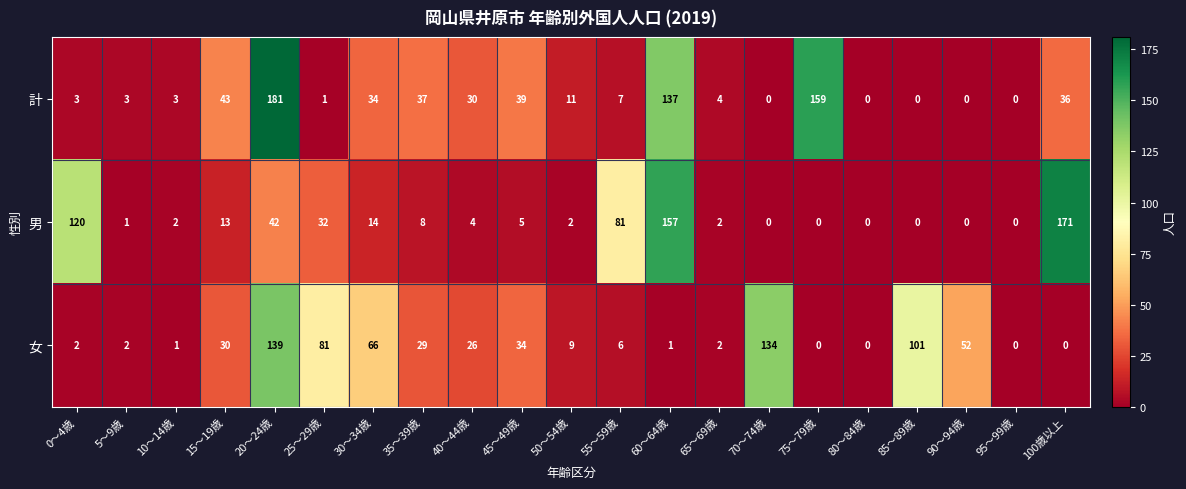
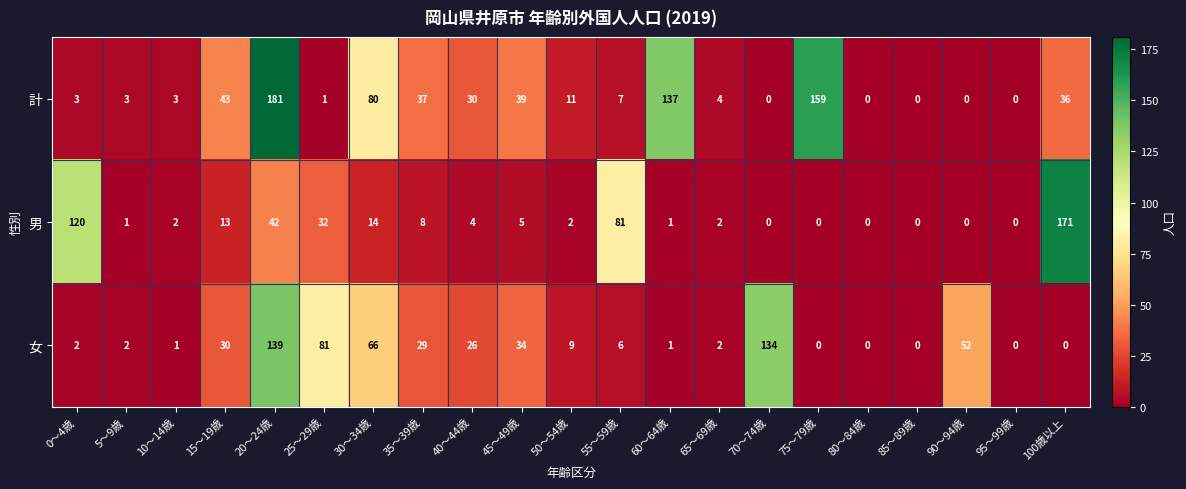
計, 30～34歳: 34 -> 80
男, 60～64歳: 157 -> 1
女, 85～89歳: 101 -> 0
